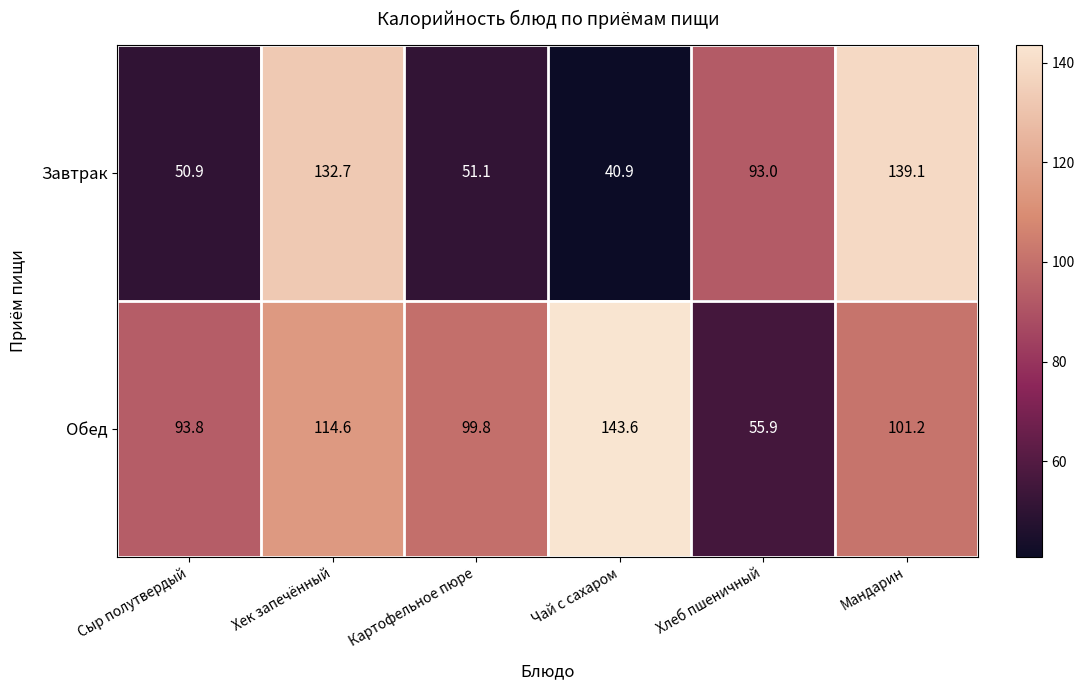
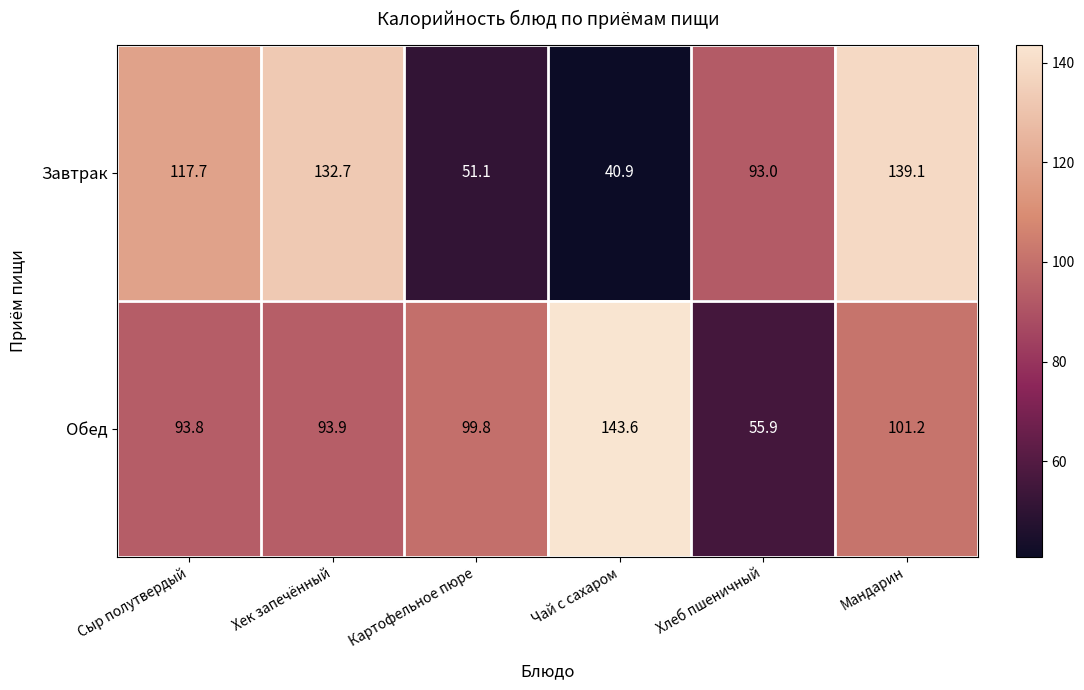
Завтрак, Сыр полутвердый: 50.9 -> 117.7
Обед, Хек запечённый: 114.6 -> 93.9
